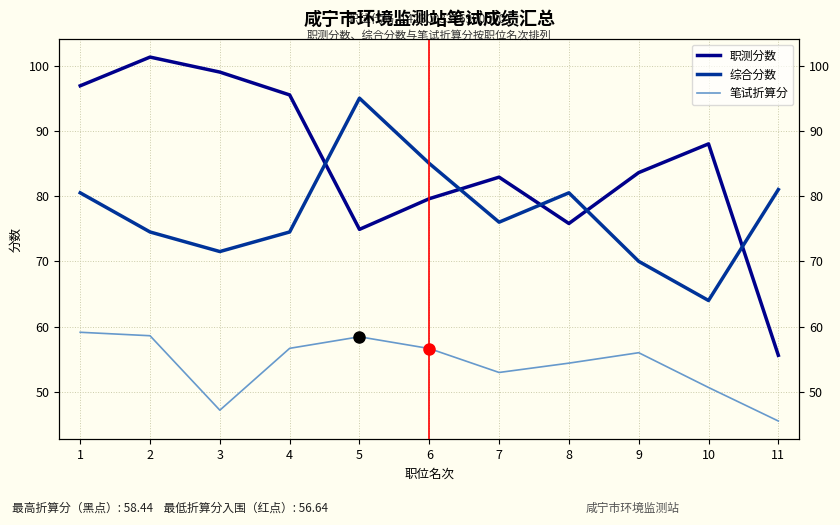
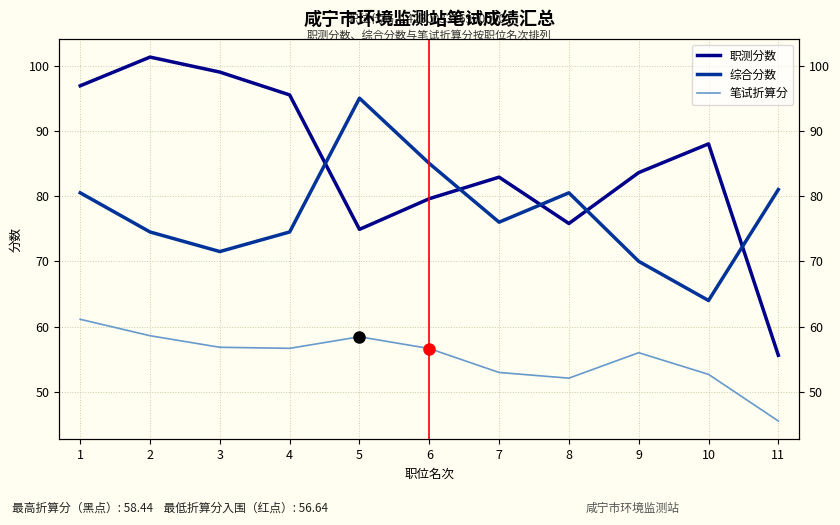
笔试折算分, 1: 59 -> 61
笔试折算分, 3: 47 -> 57
笔试折算分, 8: 54 -> 52
笔试折算分, 10: 51 -> 53
